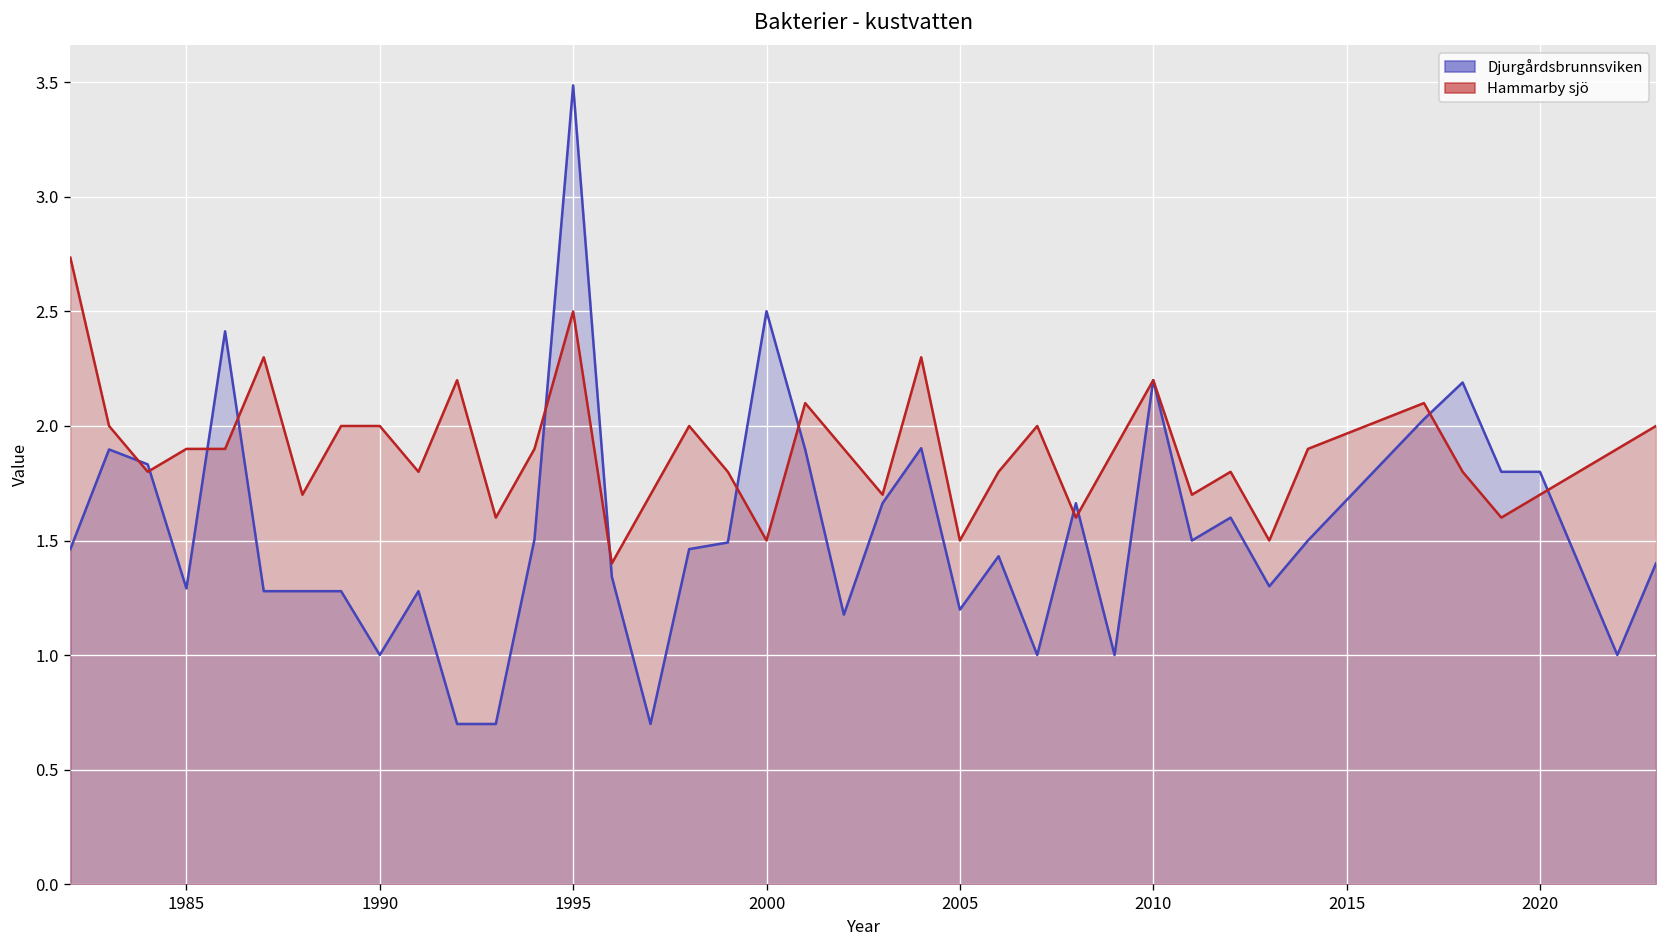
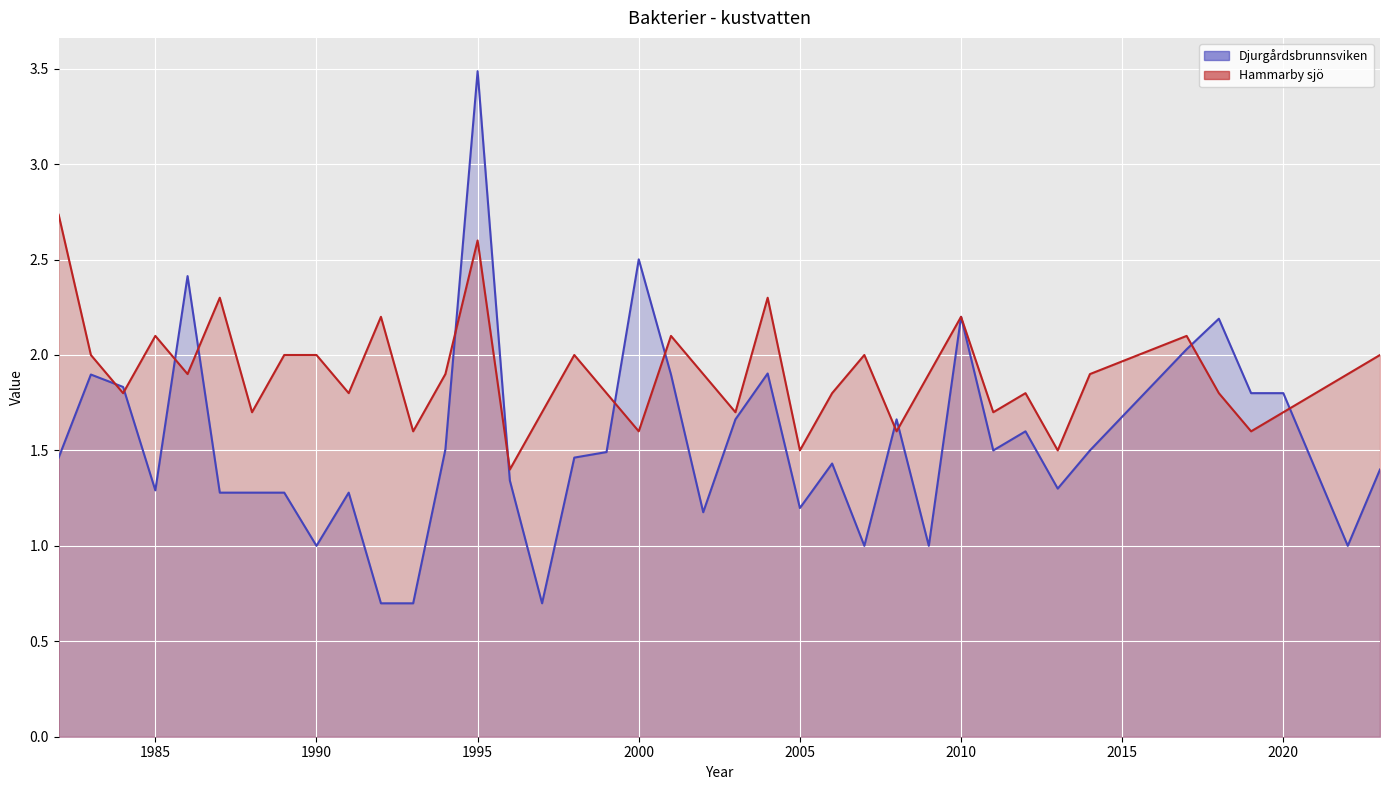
Hammarby sjö, 1985: 1.9 -> 2.1
Hammarby sjö, 1995: 2.5 -> 2.6
Hammarby sjö, 2000: 1.5 -> 1.6
